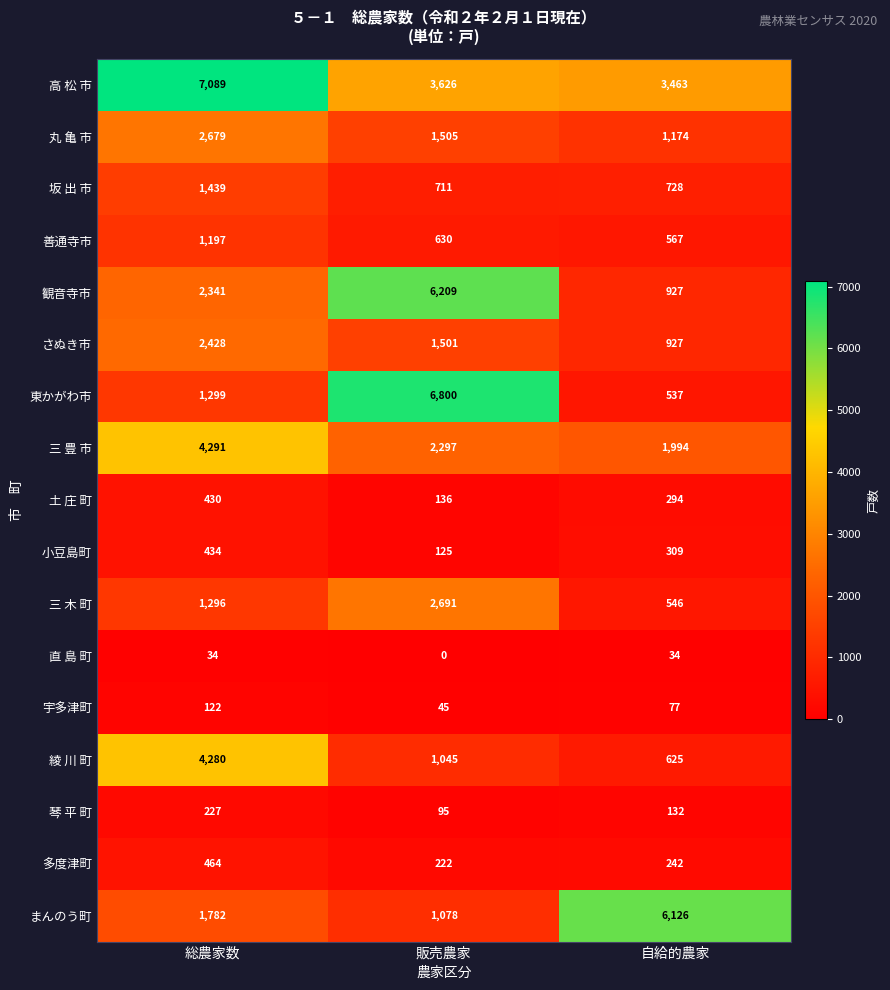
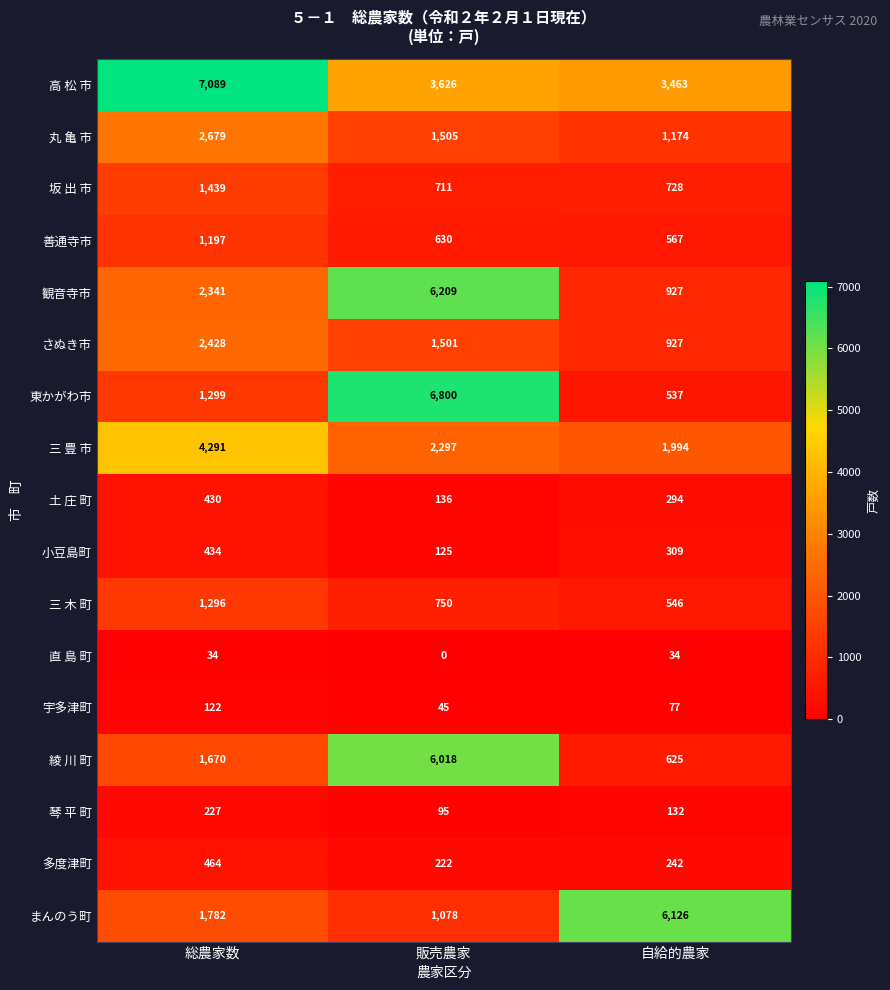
三 木 町, 販売農家: 2,691 -> 750
綾 川 町, 総農家数: 4,280 -> 1,670
綾 川 町, 販売農家: 1,045 -> 6,018
